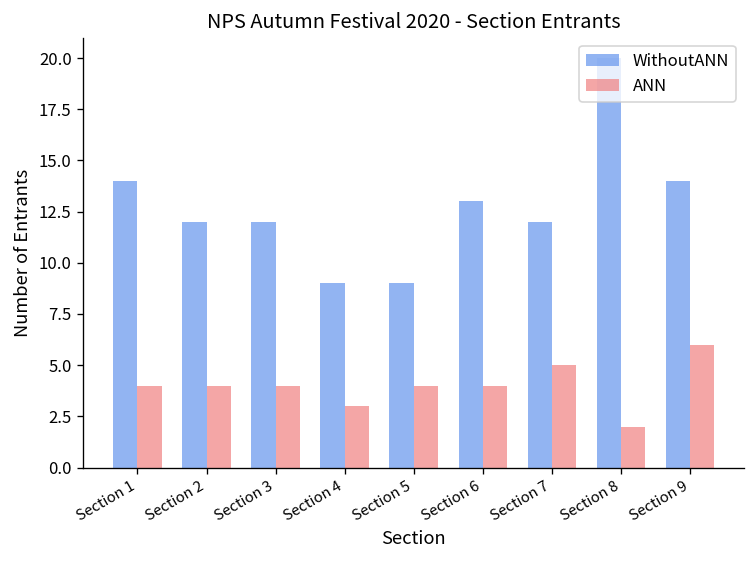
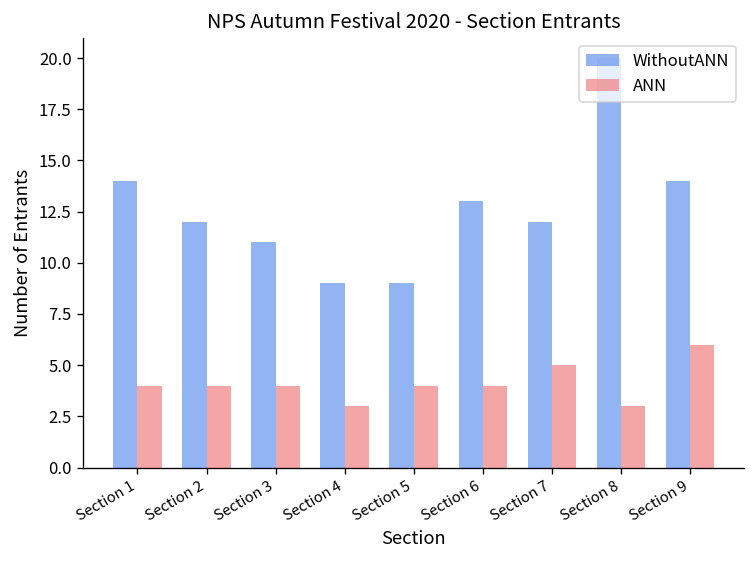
WithoutANN, Section 3: 12 -> 11
ANN, Section 8: 2 -> 3
